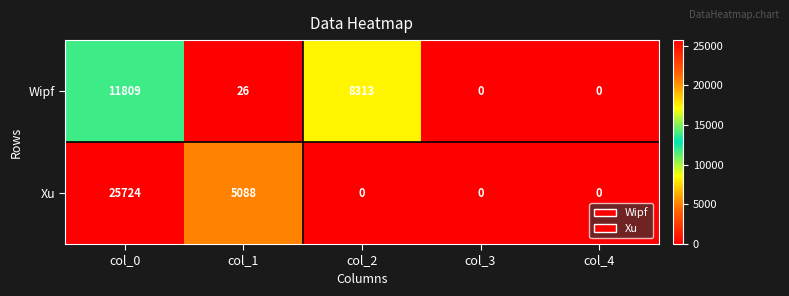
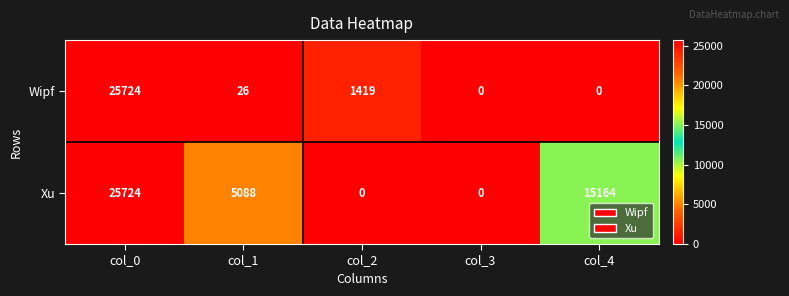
Wipf, col_0: 11809 -> 25724
Wipf, col_2: 8313 -> 1419
Xu, col_4: 0 -> 15164
